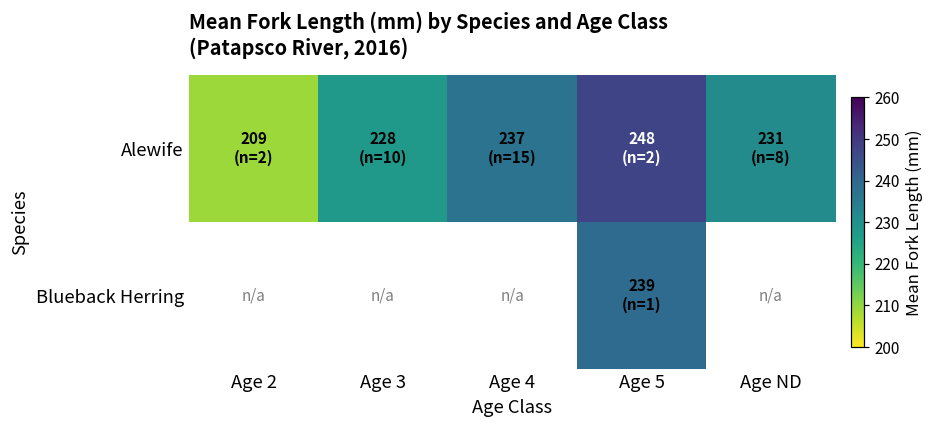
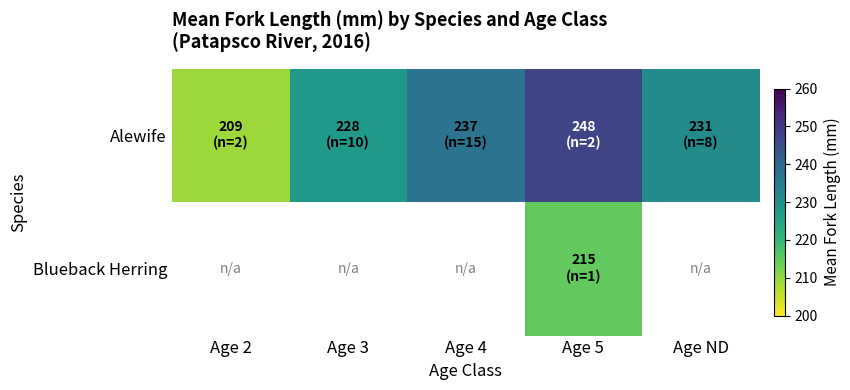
Blueback Herring, Age 5: 239 -> 215
